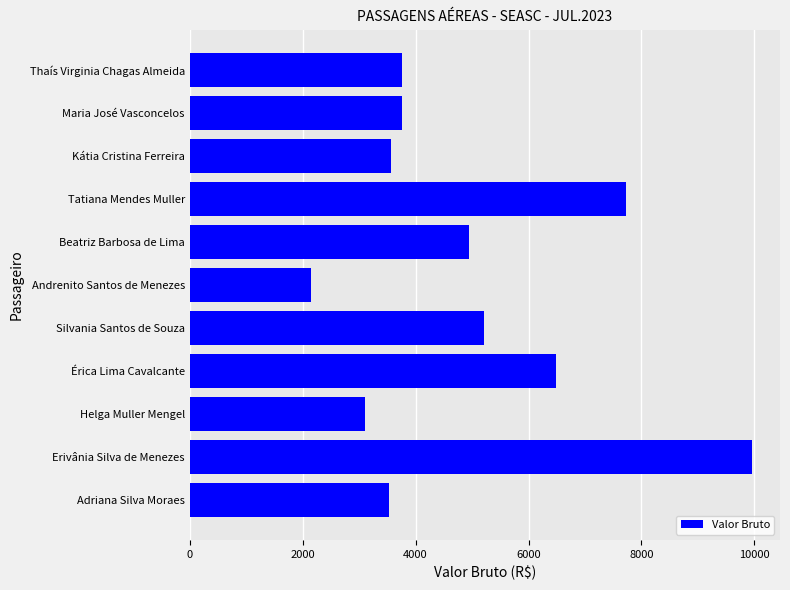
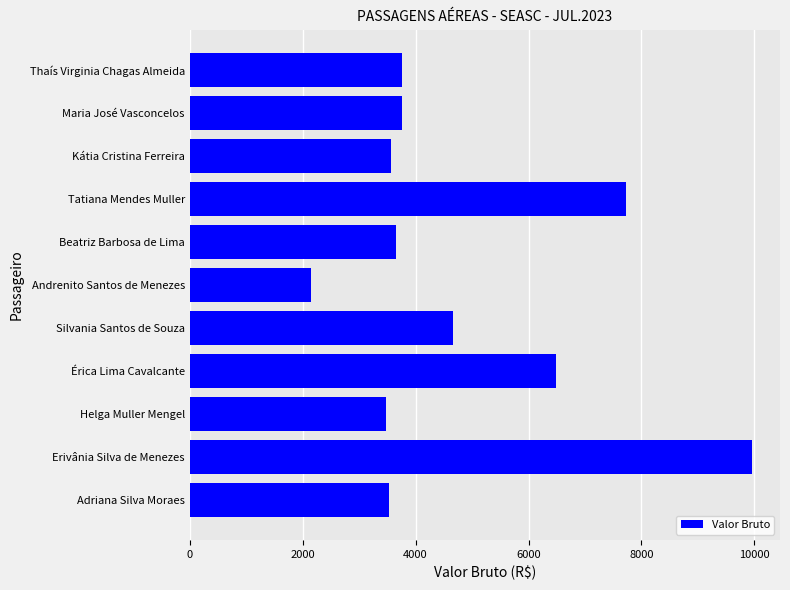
Beatriz Barbosa de Lima: 4900 -> 3700
Silvania Santos de Souza: 5200 -> 4700
Helga Muller Mengel: 3100 -> 3500
